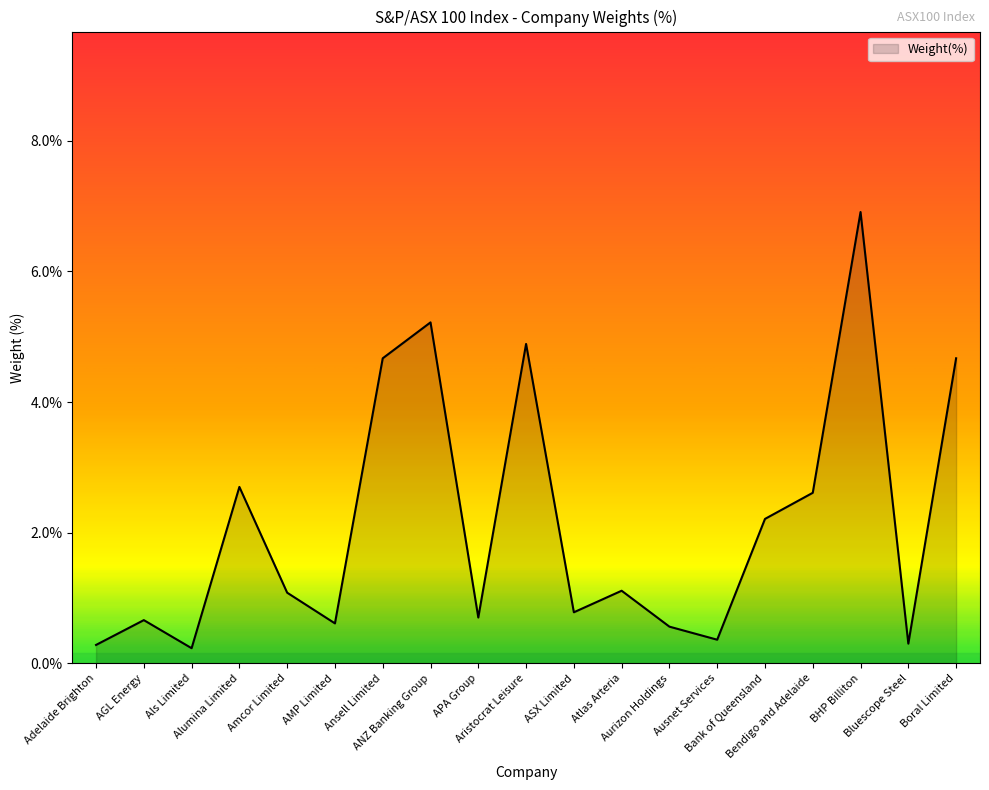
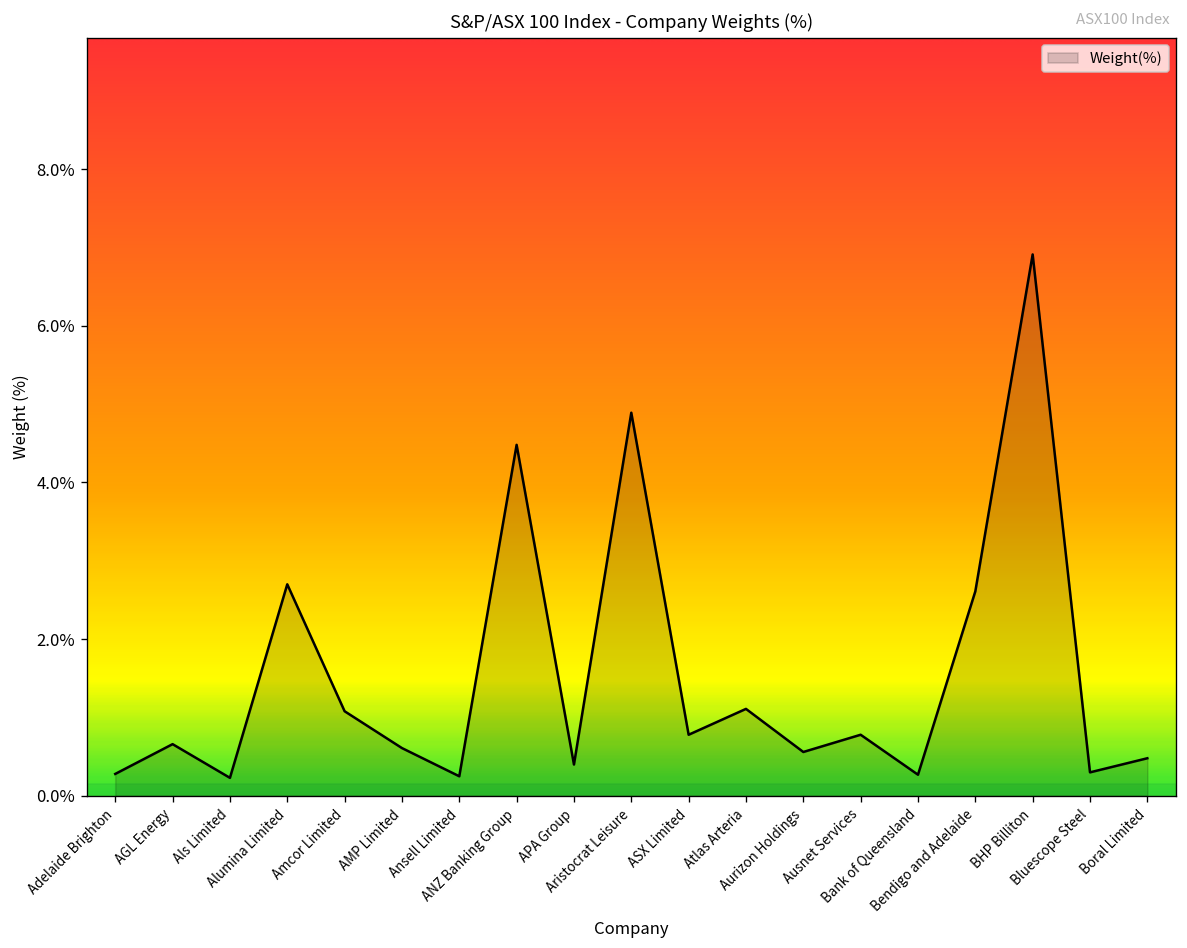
Ansell Limited: 4.7% -> 0.3%
ANZ Banking Group: 5.2% -> 4.5%
APA Group: 0.7% -> 0.4%
Ausnet Services: 0.4% -> 0.8%
Bank of Queensland: 2.2% -> 0.3%
Boral Limited: 4.7% -> 0.5%
